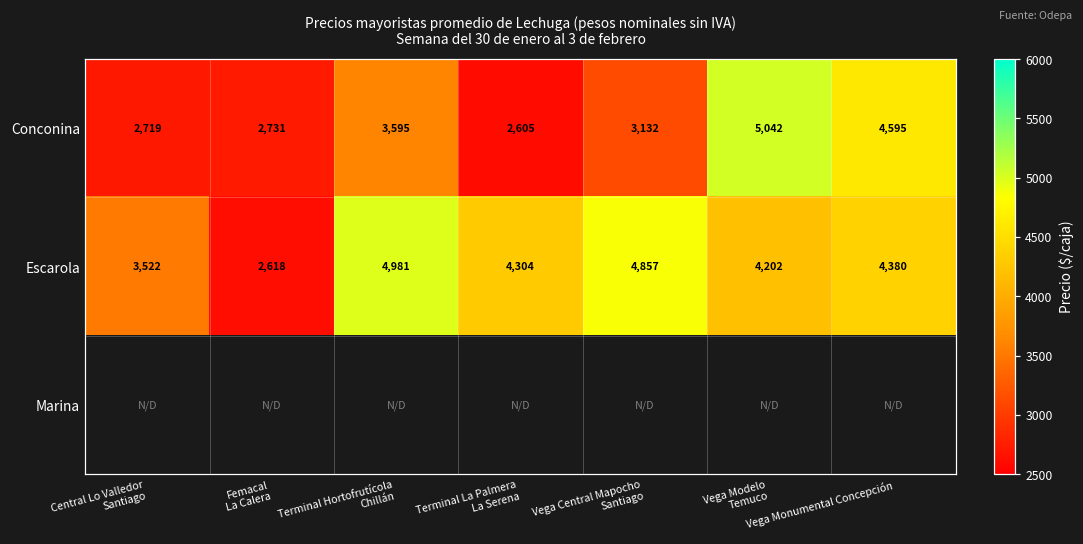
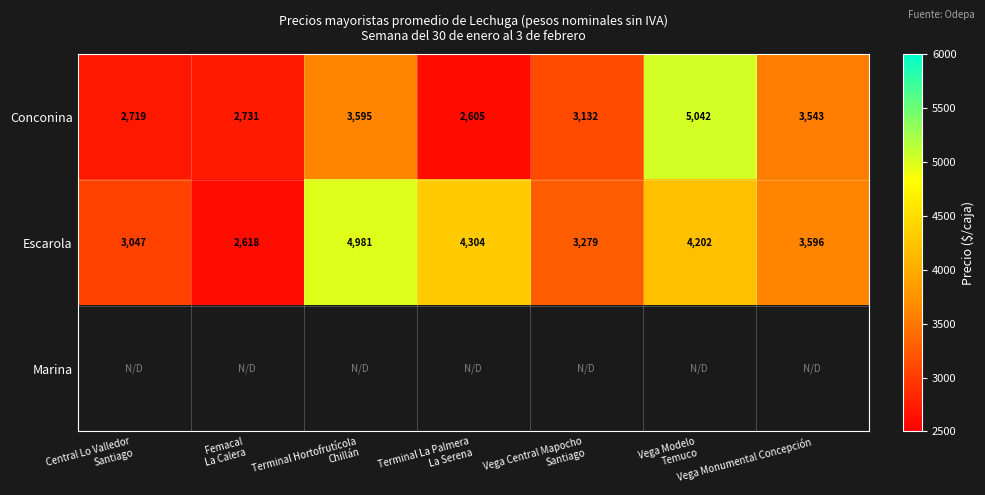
Conconina, Vega Monumental Concepción: 4,595 -> 3,543
Escarola, Central Lo Valledor Santiago: 3,522 -> 3,047
Escarola, Vega Central Mapocho Santiago: 4,857 -> 3,279
Escarola, Vega Monumental Concepción: 4,380 -> 3,596
